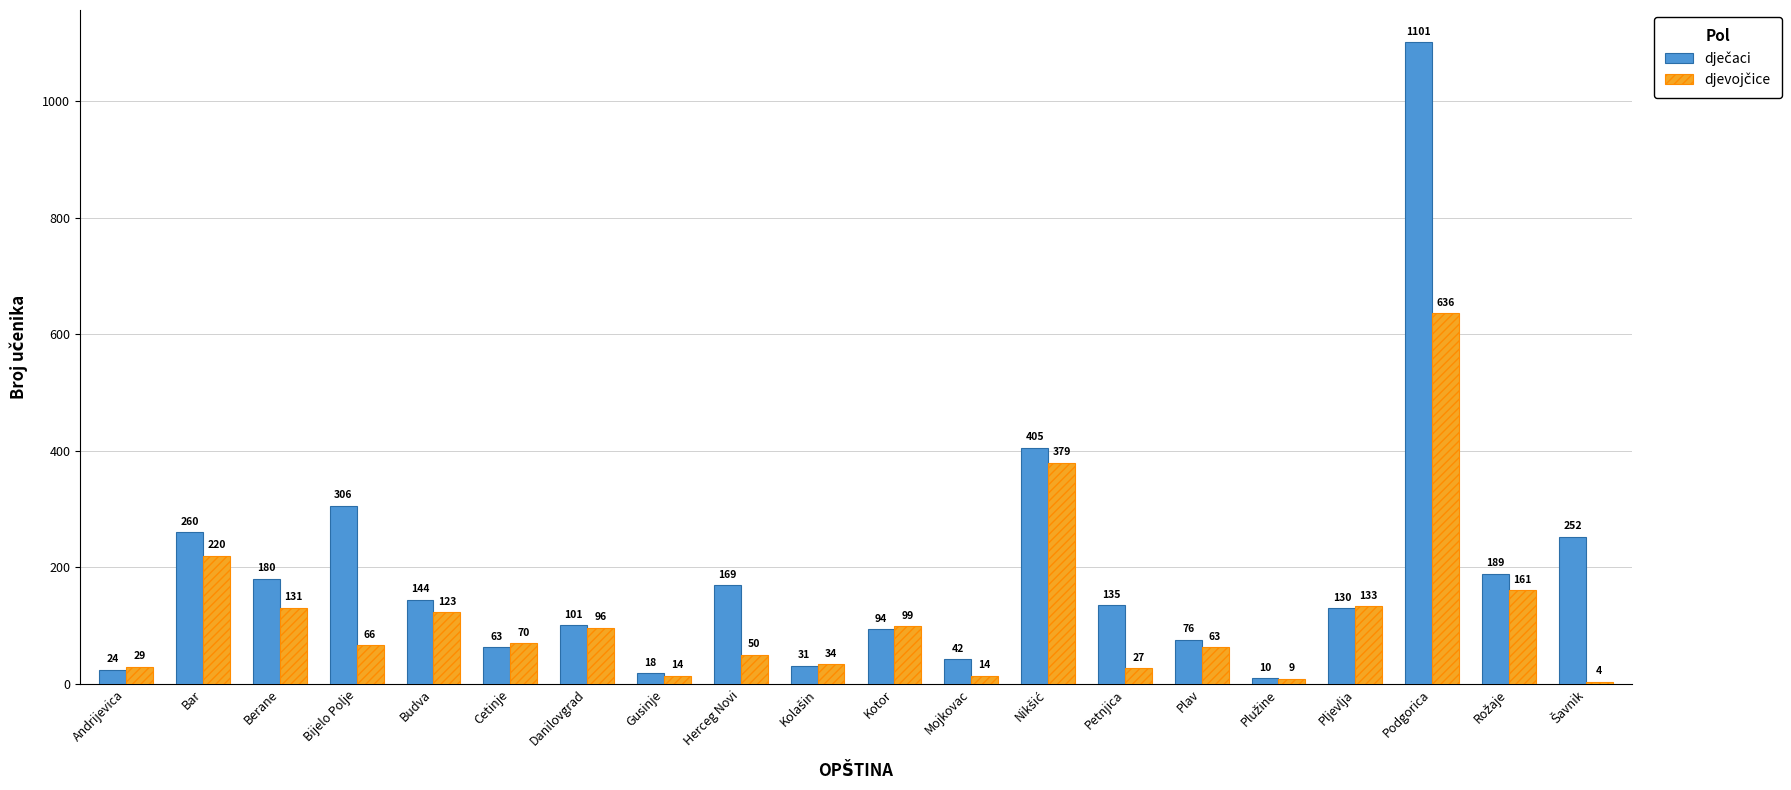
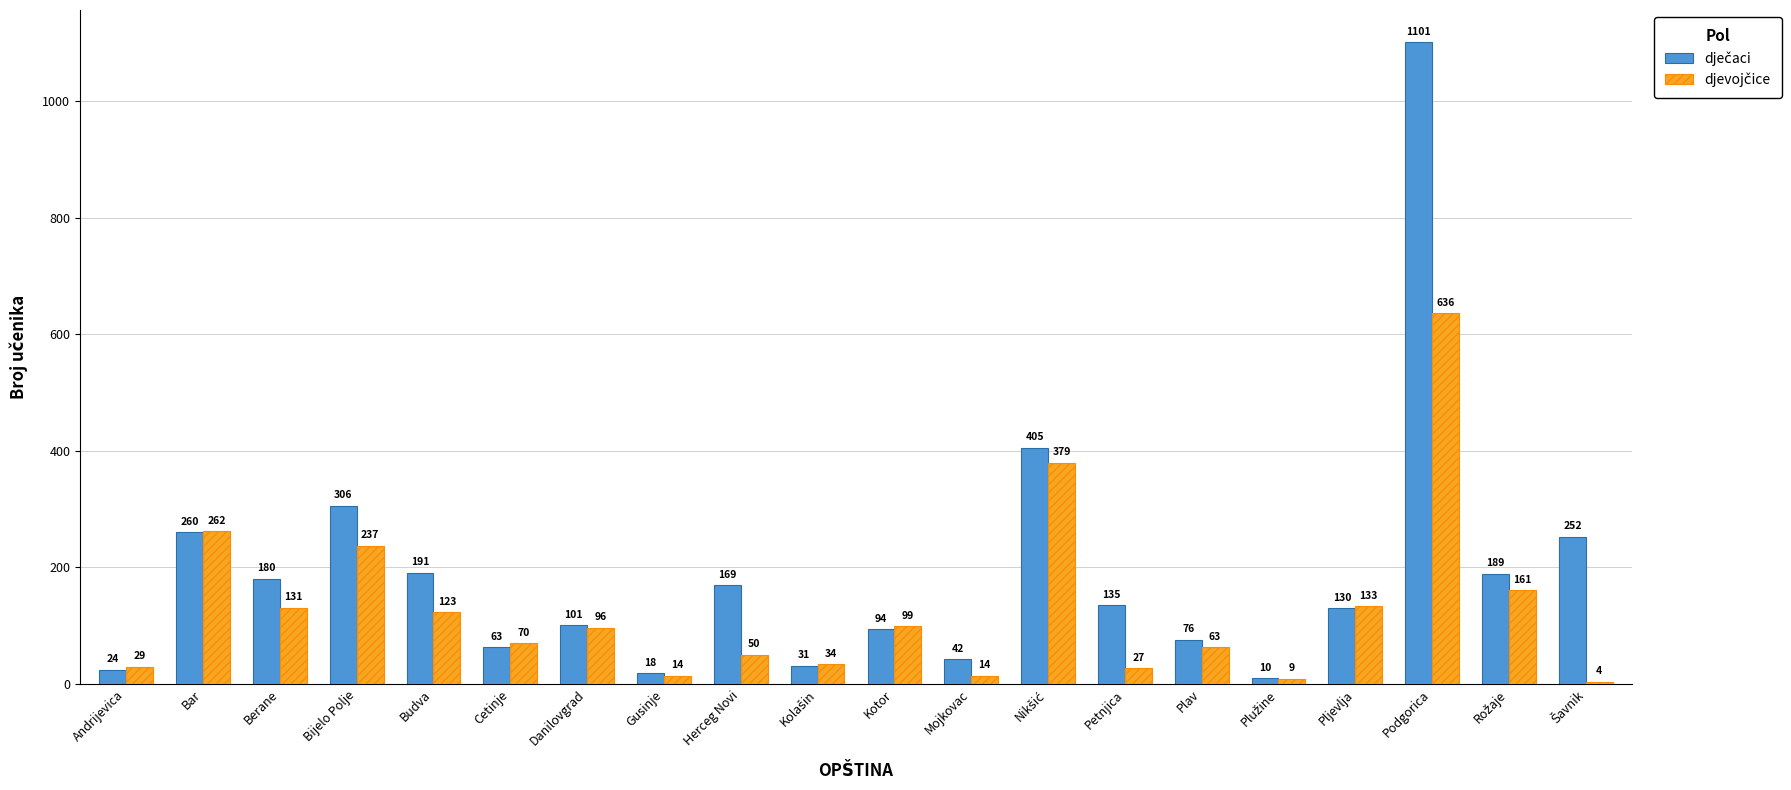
djevojčice, Bar: 220 -> 262
djevojčice, Bijelo Polje: 66 -> 237
dječaci, Budva: 144 -> 191
